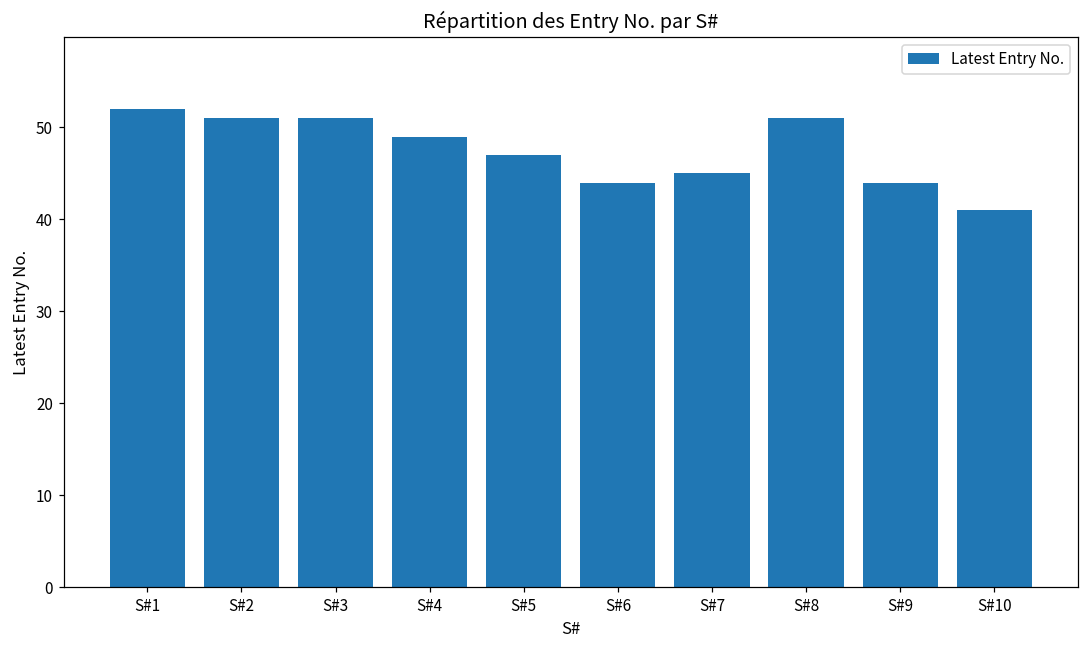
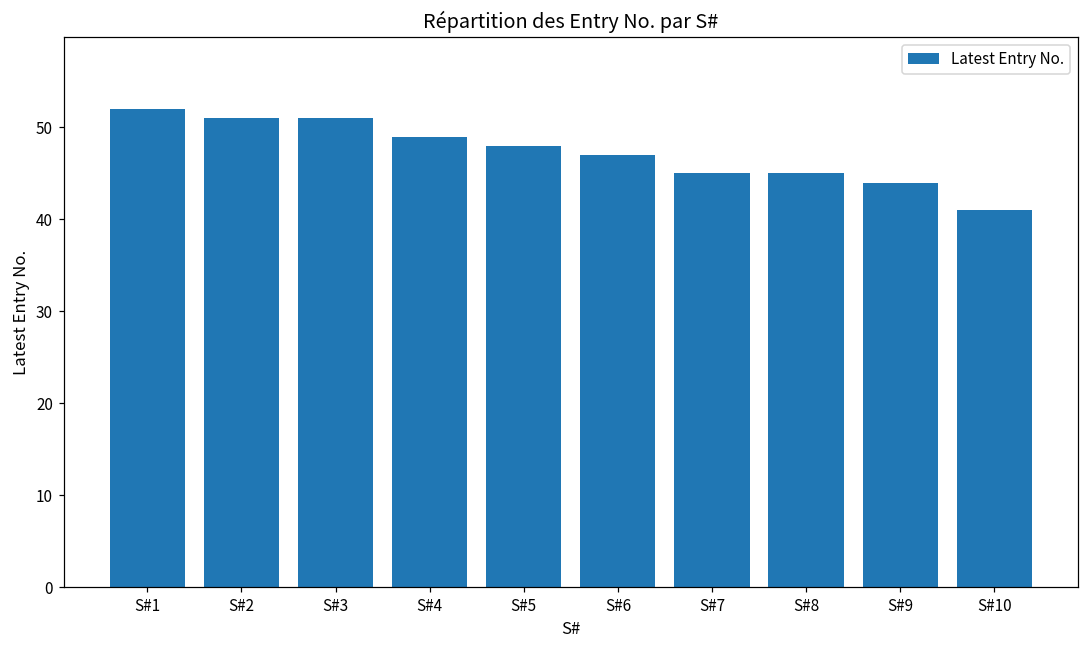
S#5: 47 -> 48
S#6: 44 -> 47
S#8: 51 -> 45
